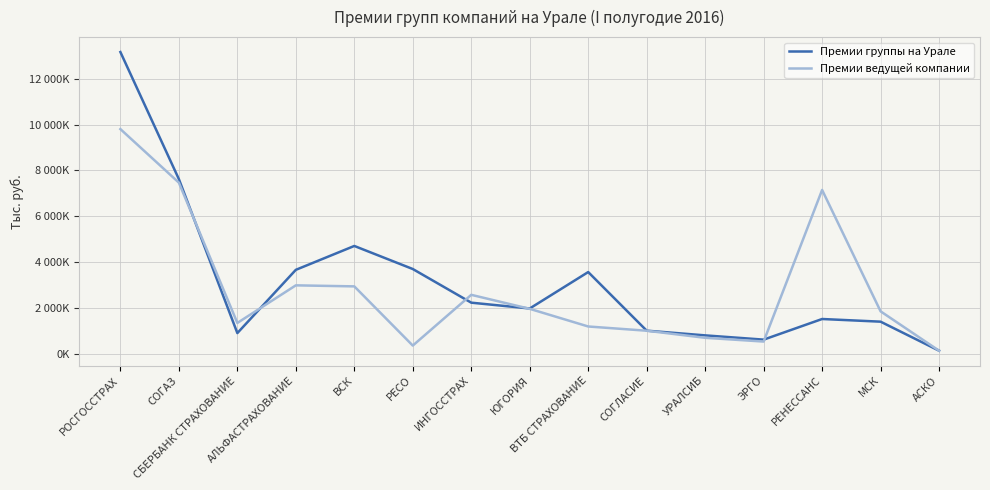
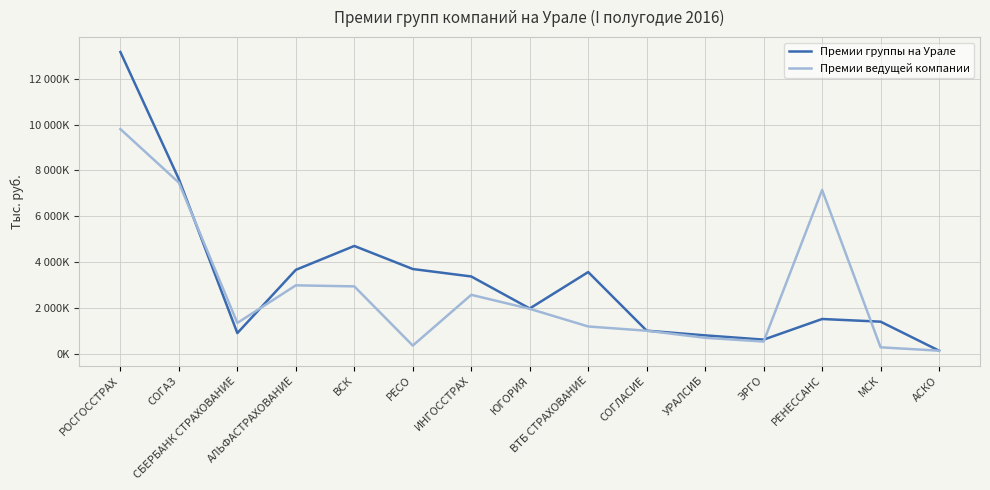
Премии группы на Урале, ИНГОССТРАХ: 2200000 -> 3400000
Премии ведущей компании, МСК: 1900000 -> 300000
